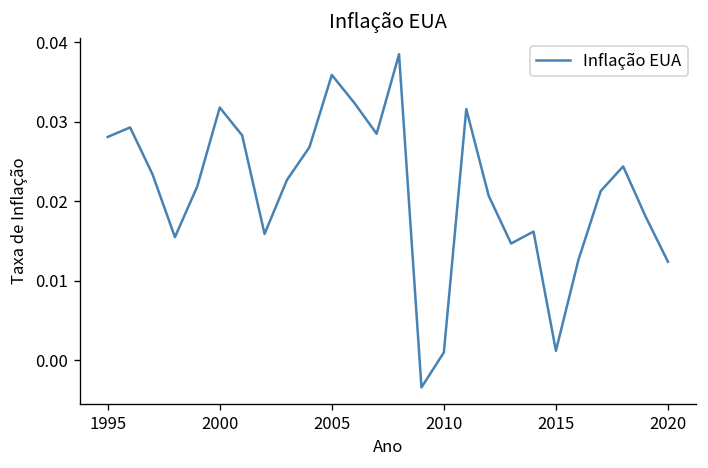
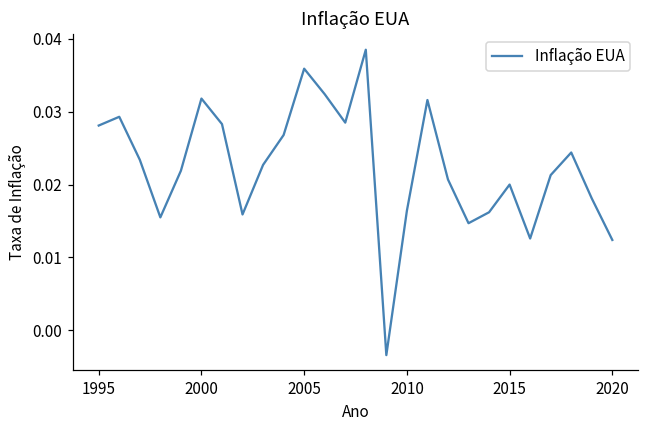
2010: 0.001 -> 0.016
2015: 0.001 -> 0.020
